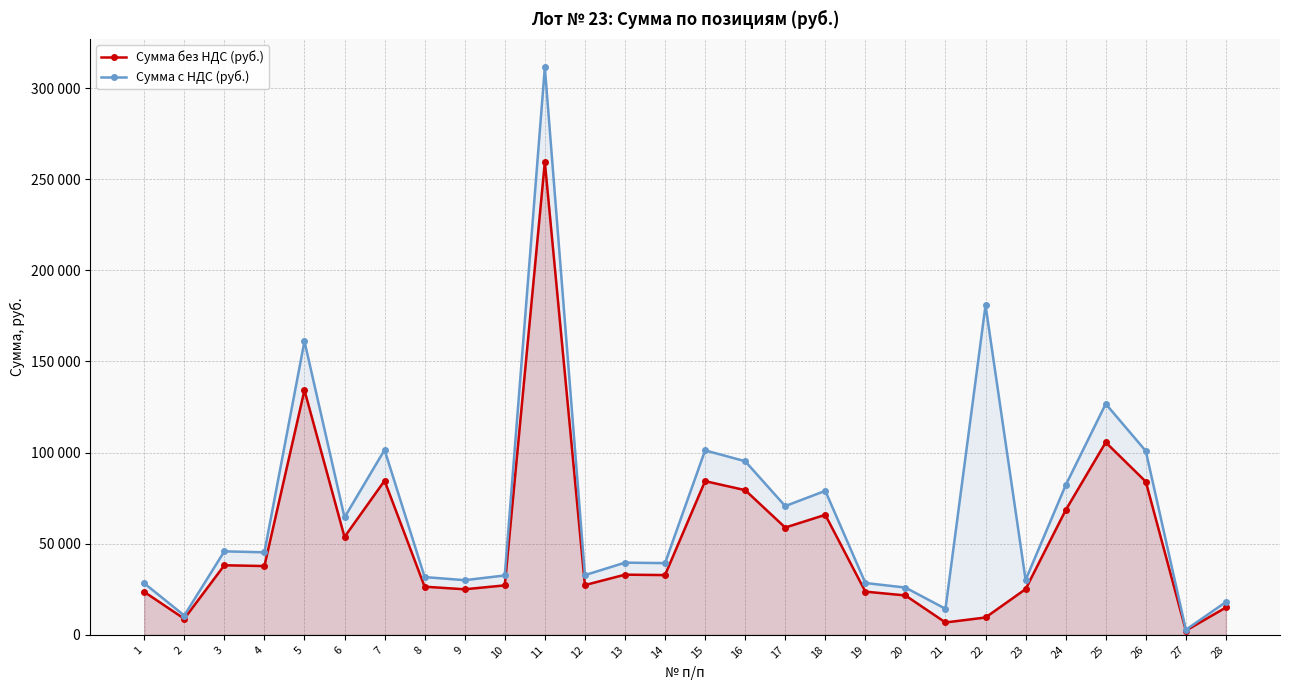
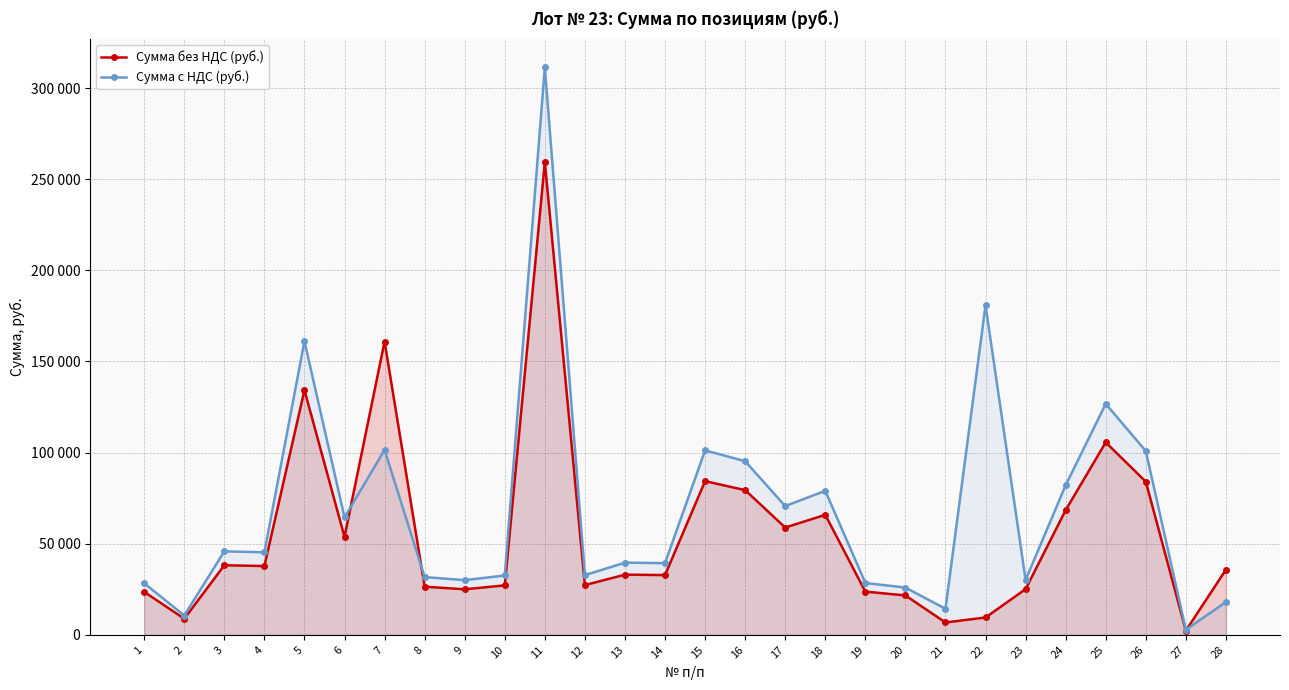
Сумма без НДС (руб.), 7: 85000 -> 161000
Сумма без НДС (руб.), 28: 15000 -> 36000
